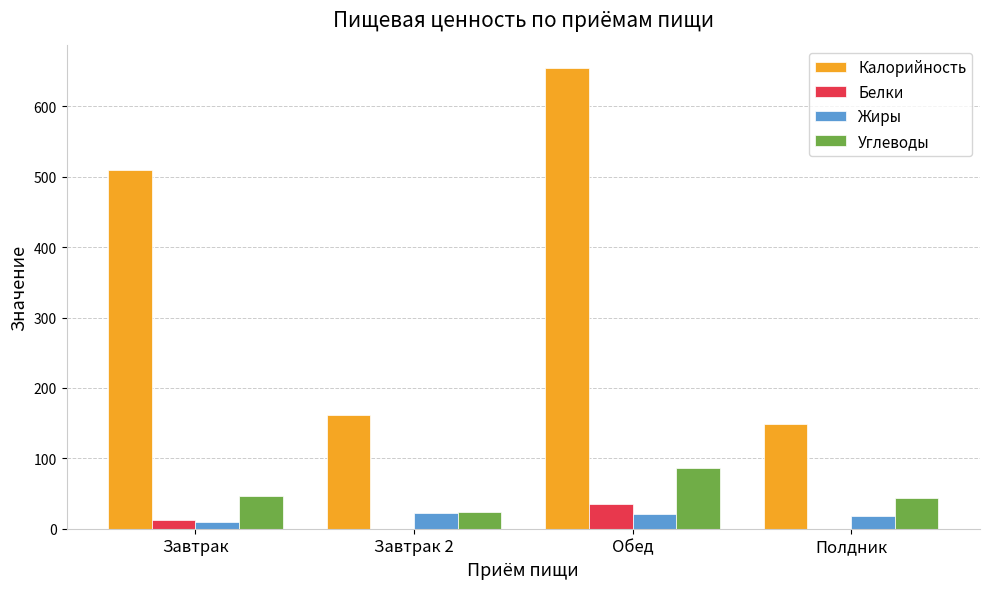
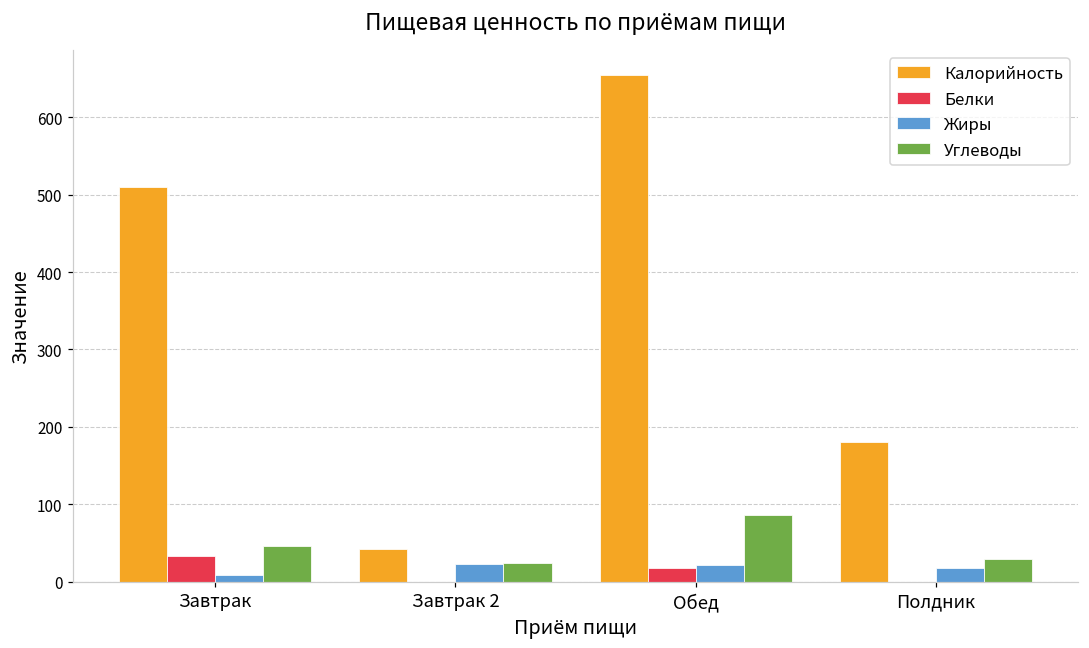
Белки, Завтрак: 10 -> 30
Калорийность, Завтрак 2: 160 -> 40
Белки, Обед: 40 -> 20
Калорийность, Полдник: 150 -> 180
Углеводы, Полдник: 40 -> 30
